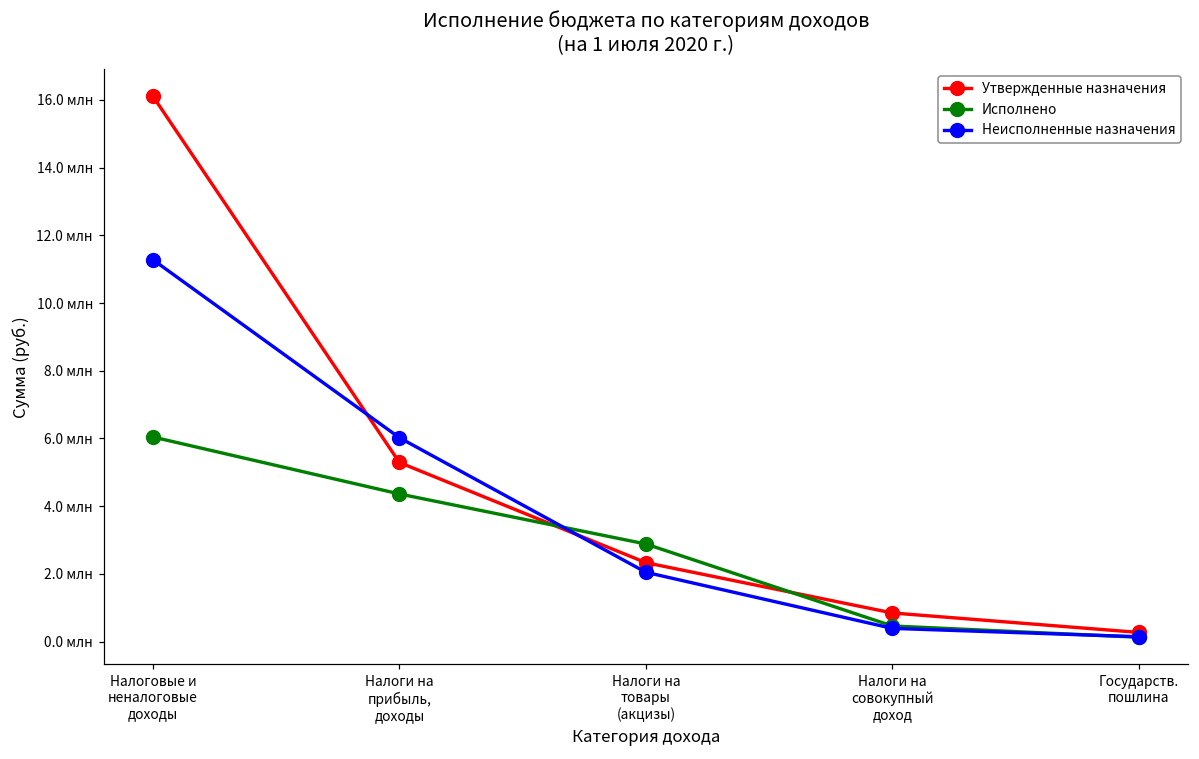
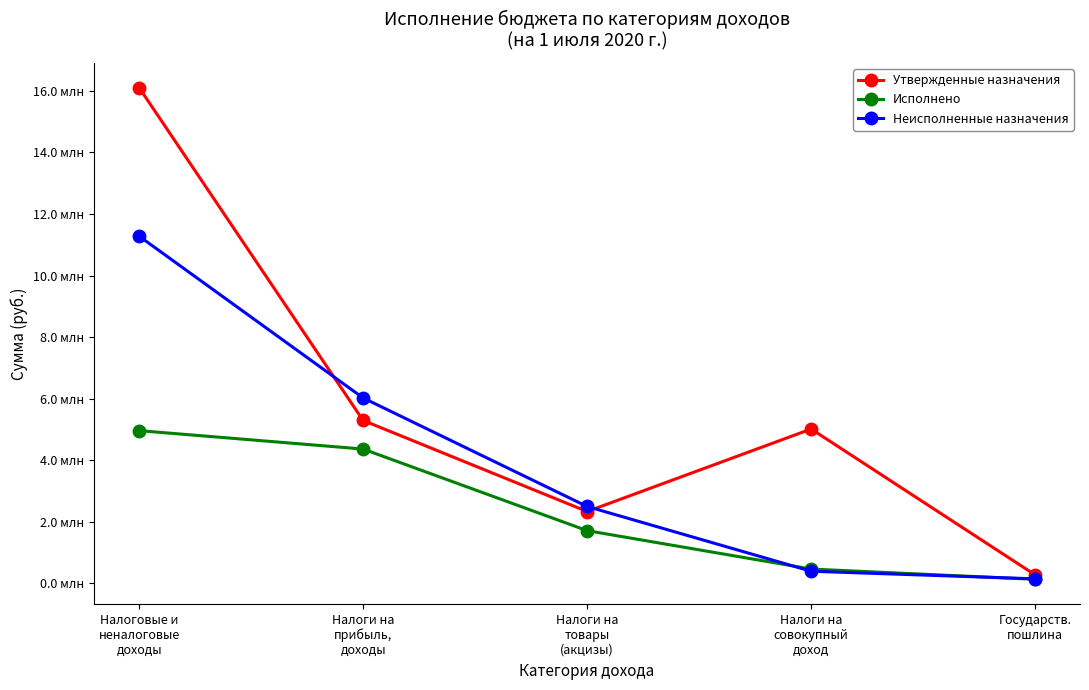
Исполнено, Налоговые и неналоговые доходы: 6.0 млн -> 5.0 млн
Исполнено, Налоги на товары (акцизы): 2.9 млн -> 1.7 млн
Неисполненные назначения, Налоги на товары (акцизы): 2.0 млн -> 2.5 млн
Утвержденные назначения, Налоги на совокупный доход: 0.8 млн -> 5.0 млн
